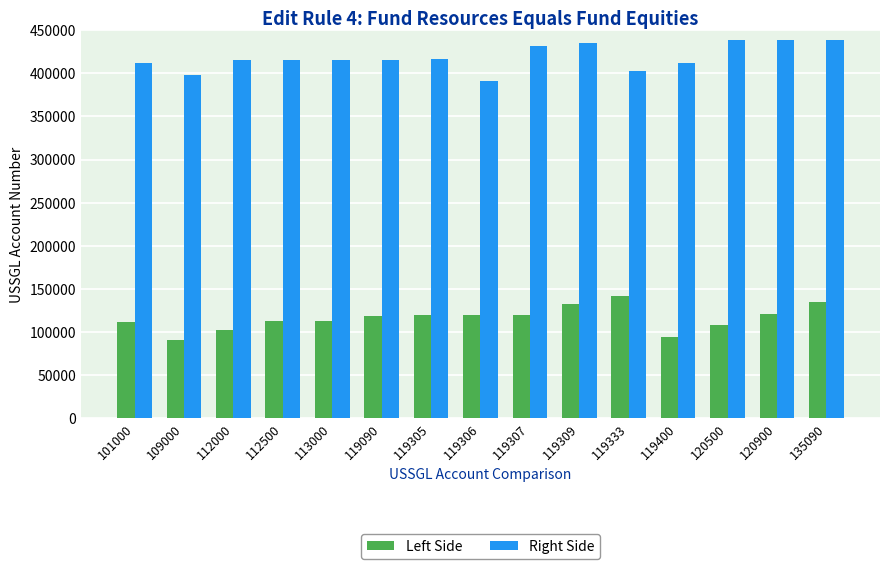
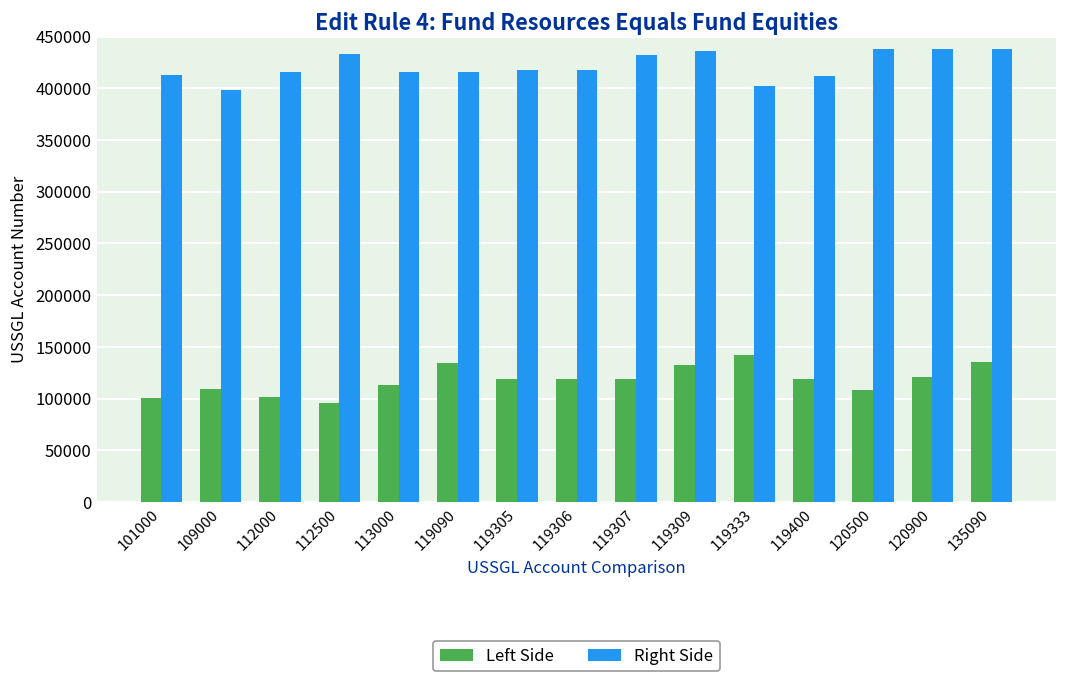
Left Side, 101000: 110000 -> 100000
Left Side, 109000: 90000 -> 110000
Left Side, 112500: 110000 -> 100000
Right Side, 112500: 420000 -> 430000
Left Side, 119090: 120000 -> 130000
Right Side, 119306: 390000 -> 420000
Left Side, 119400: 90000 -> 120000
